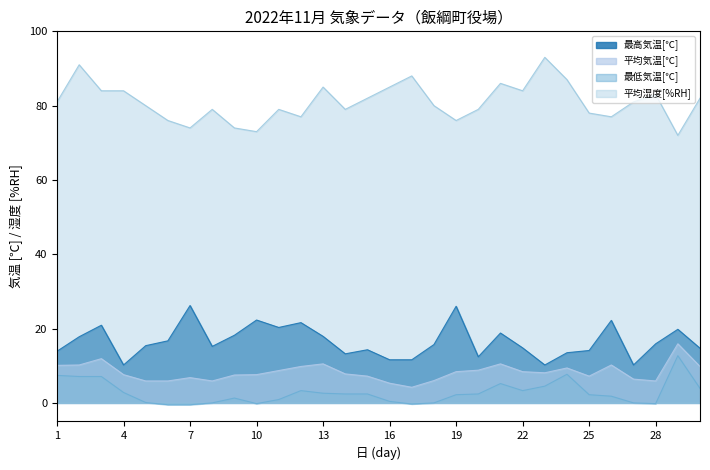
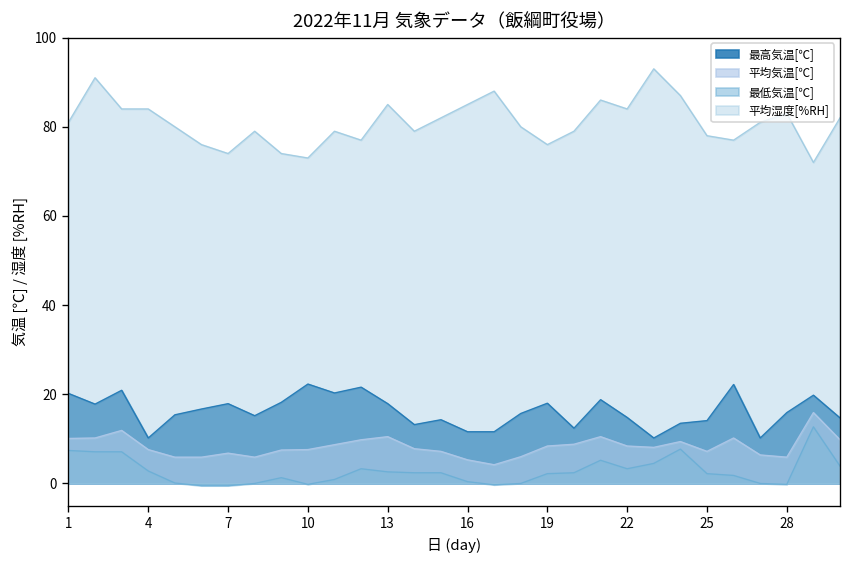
最高気温[℃], 1: 14 -> 20
最高気温[℃], 7: 26 -> 18
最高気温[℃], 19: 26 -> 18
